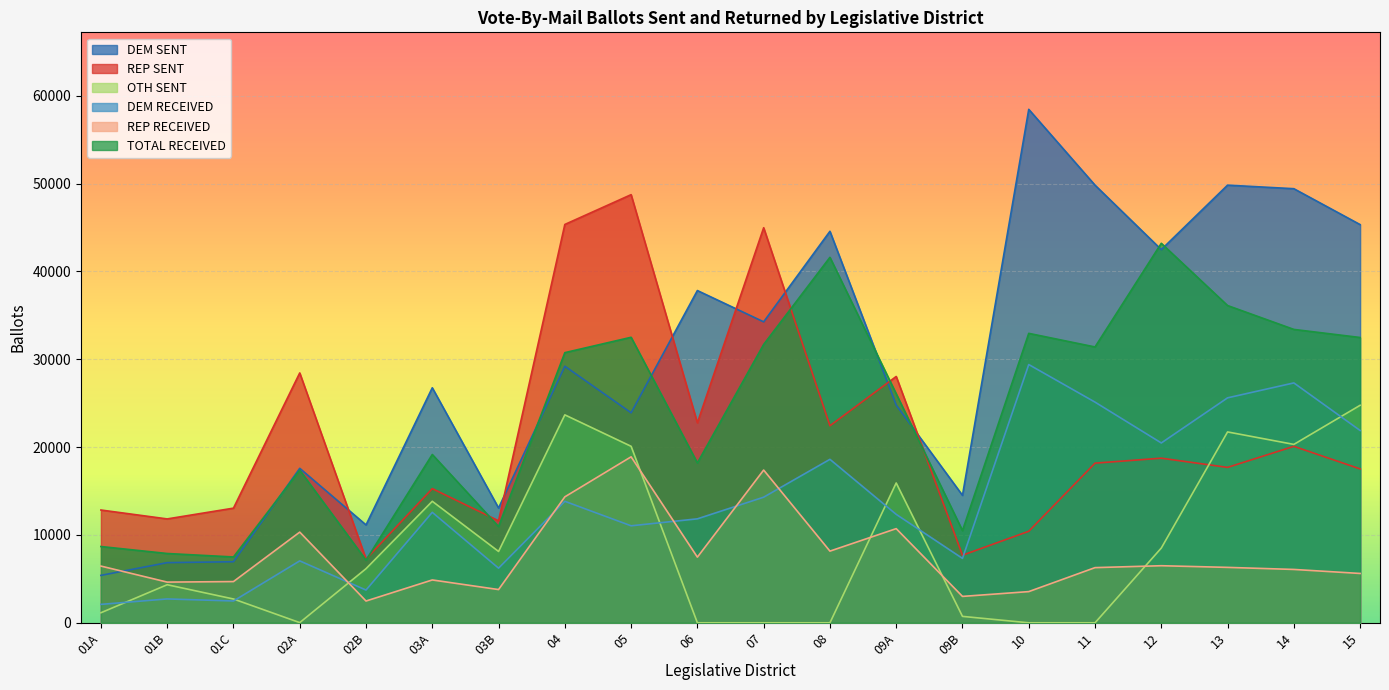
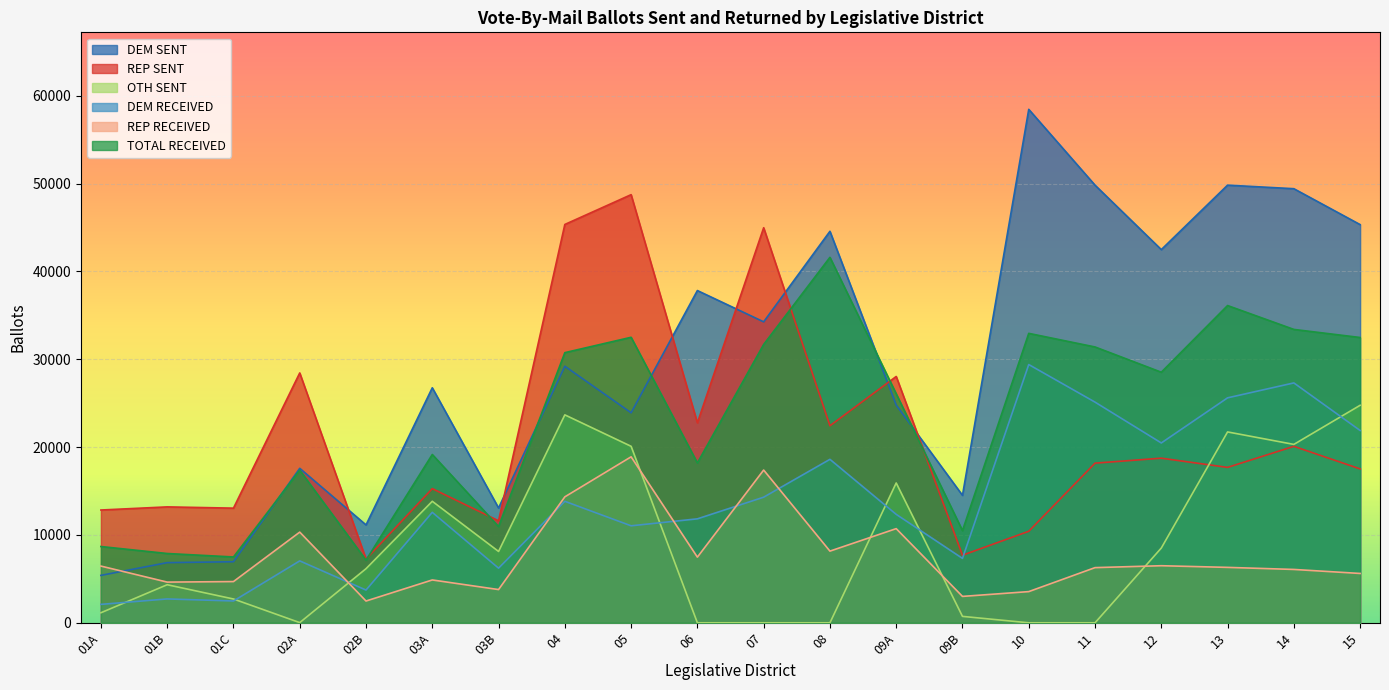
REP SENT, 01B: 12000 -> 13000
TOTAL RECEIVED, 12: 43000 -> 29000
